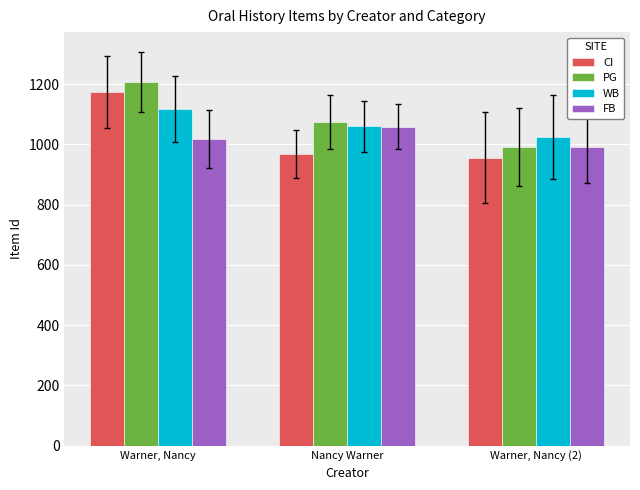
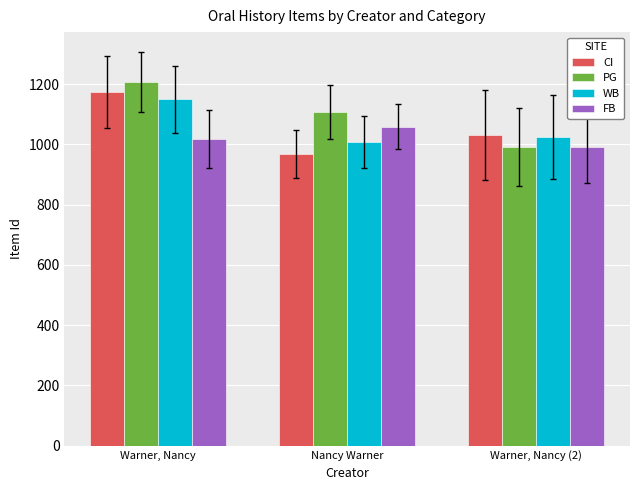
WB, Warner, Nancy: 1120 -> 1150
PG, Nancy Warner: 1070 -> 1110
WB, Nancy Warner: 1060 -> 1010
CI, Warner, Nancy (2): 960 -> 1030
